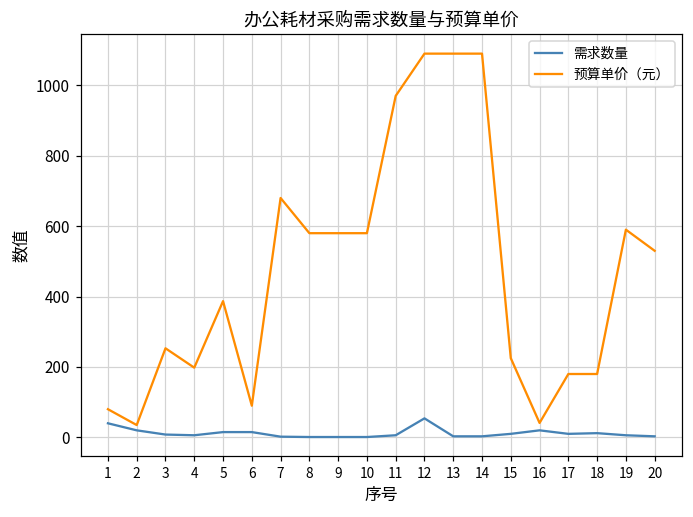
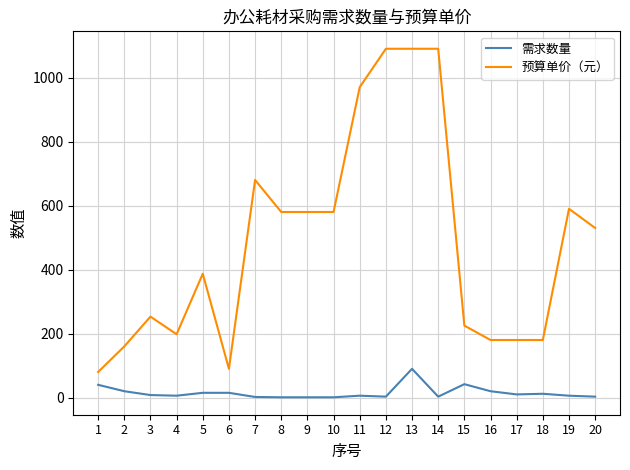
预算单价（元）, 2: 40 -> 160
需求数量, 12: 50 -> 0
需求数量, 13: 0 -> 90
需求数量, 15: 10 -> 40
预算单价（元）, 16: 40 -> 180
